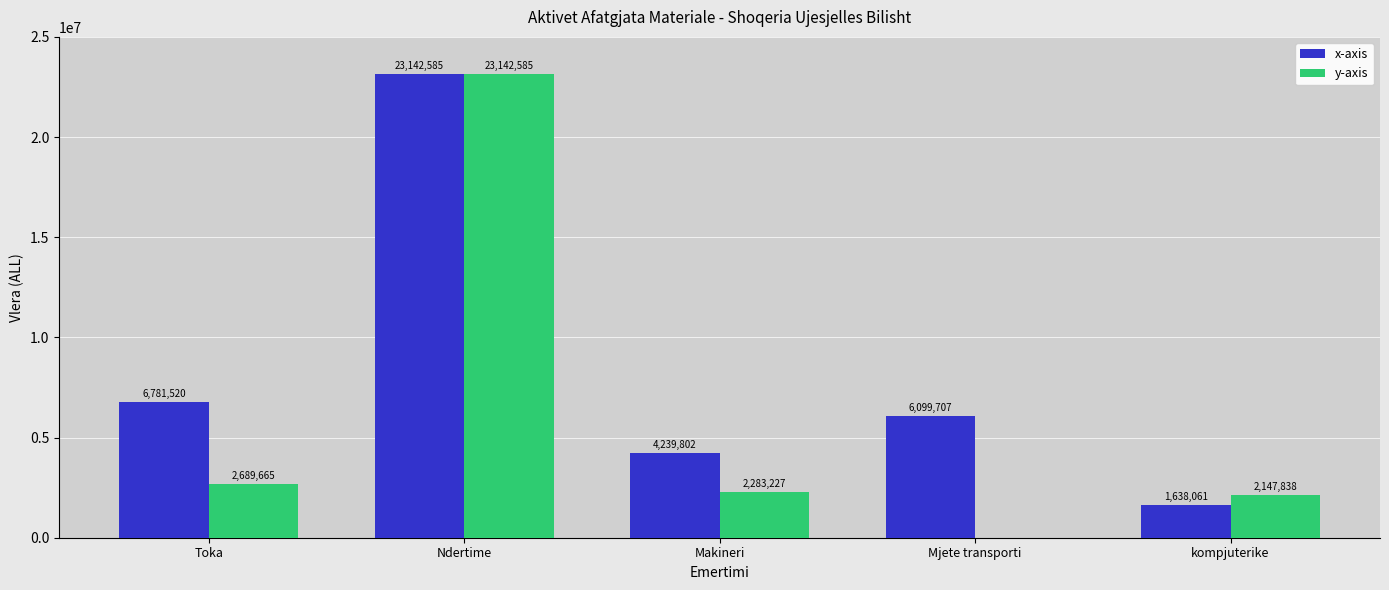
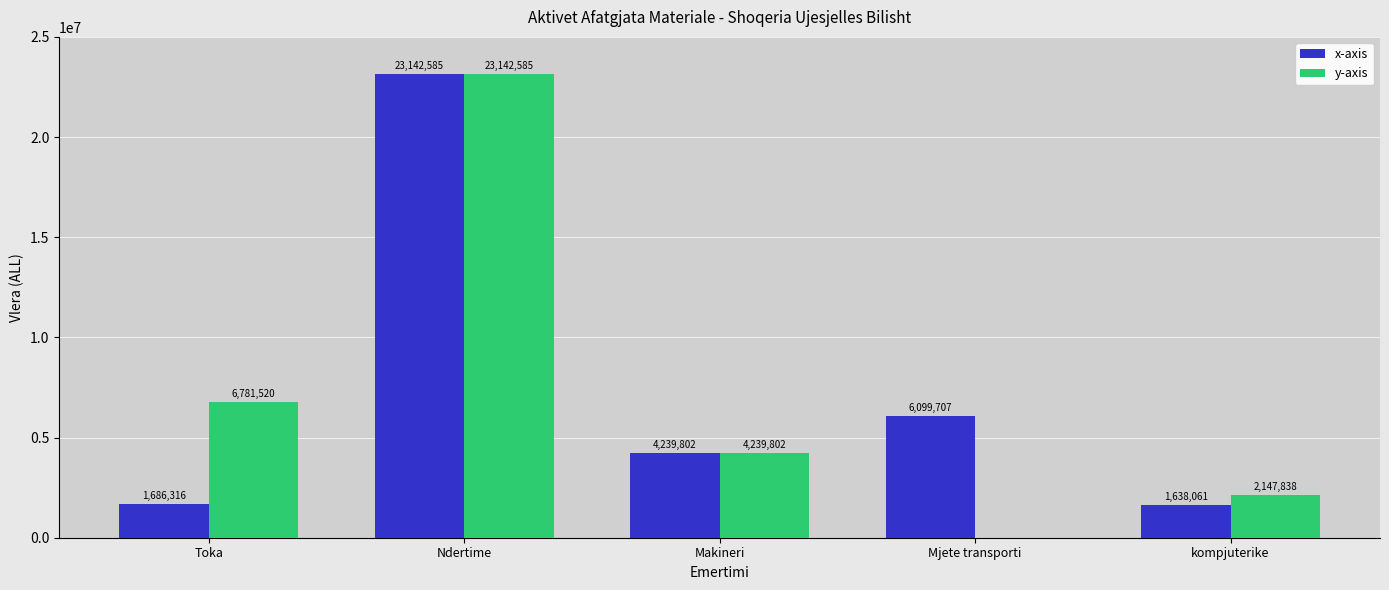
x-axis, Toka: 6,781,520 -> 1,686,316
y-axis, Toka: 2,689,665 -> 6,781,520
y-axis, Makineri: 2,283,227 -> 4,239,802
